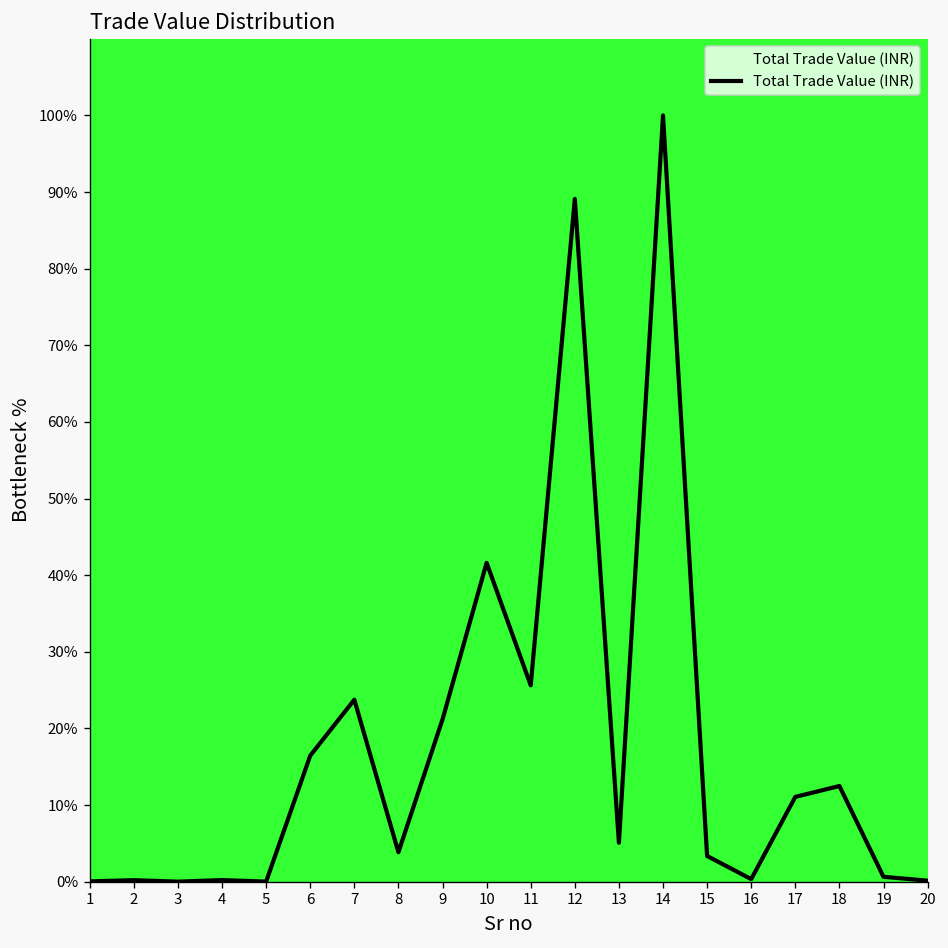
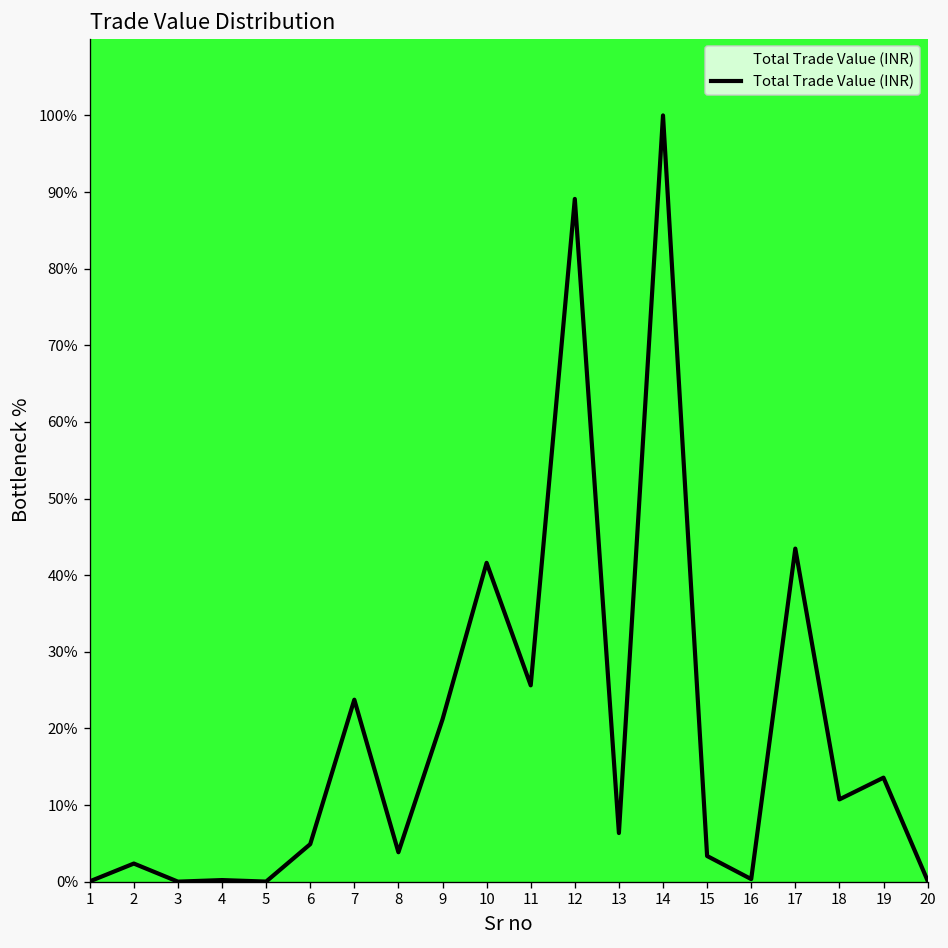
2: 0% -> 2%
6: 16% -> 5%
13: 5% -> 6%
17: 11% -> 43%
18: 12% -> 11%
19: 1% -> 14%
